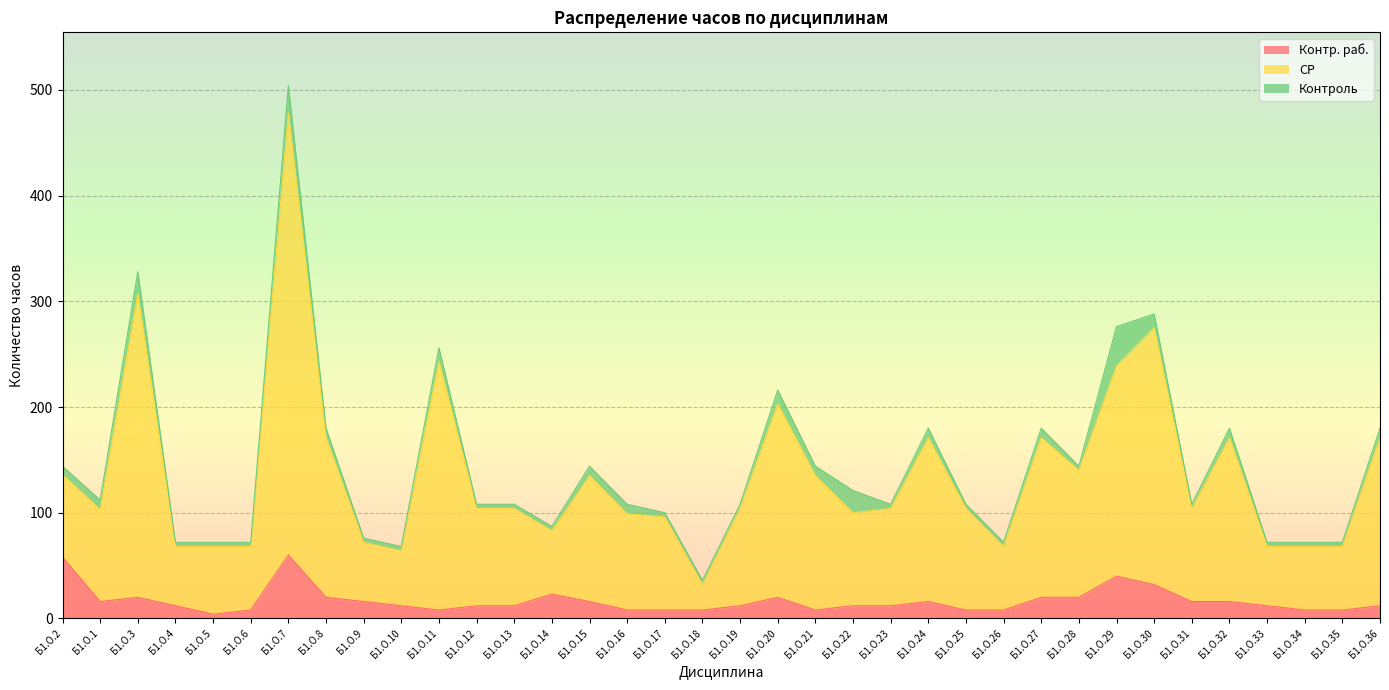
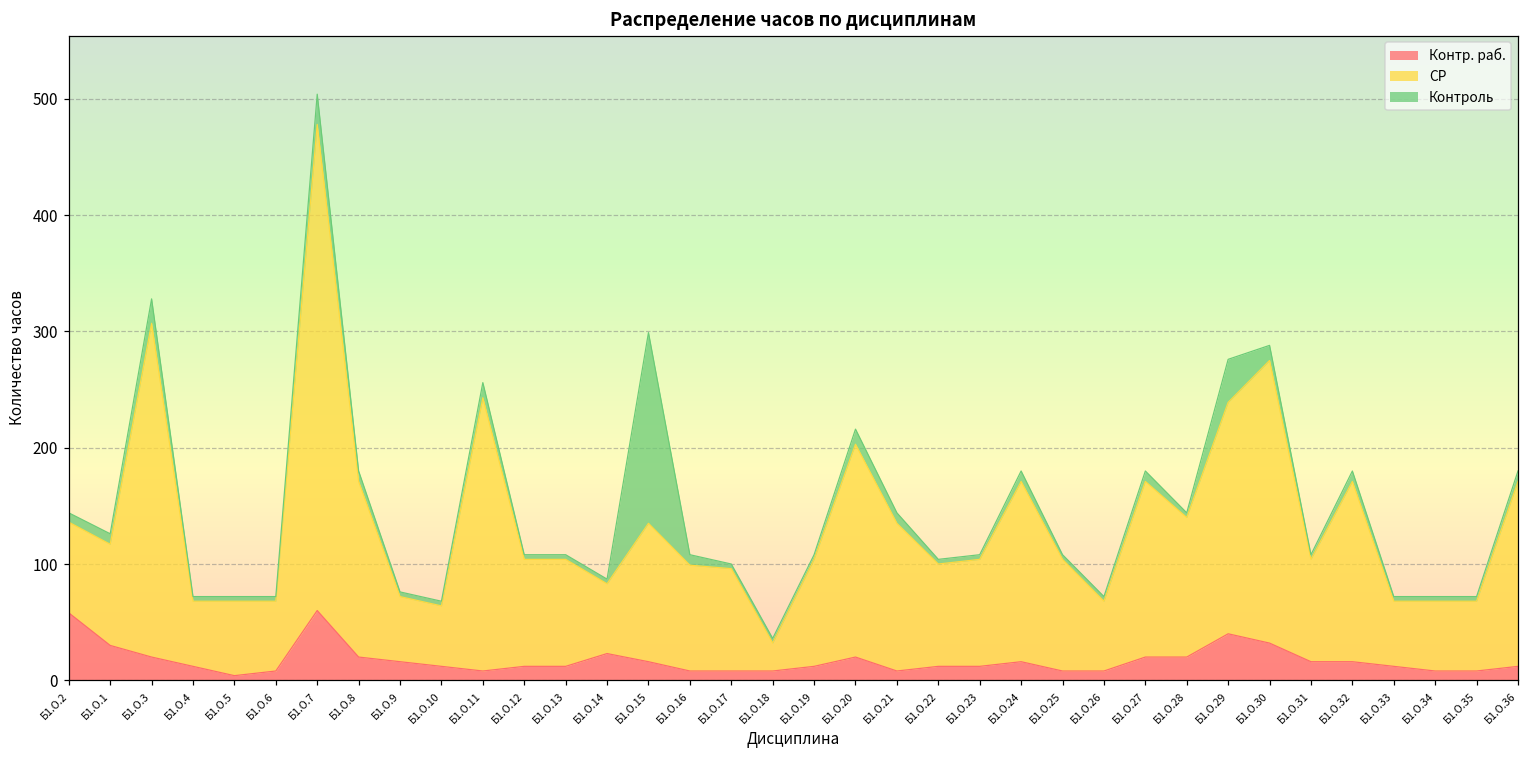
Контр. раб., Б1.О.1: 16 -> 30
Контроль, Б1.О.15: 9 -> 164
Контроль, Б1.О.22: 21 -> 4
